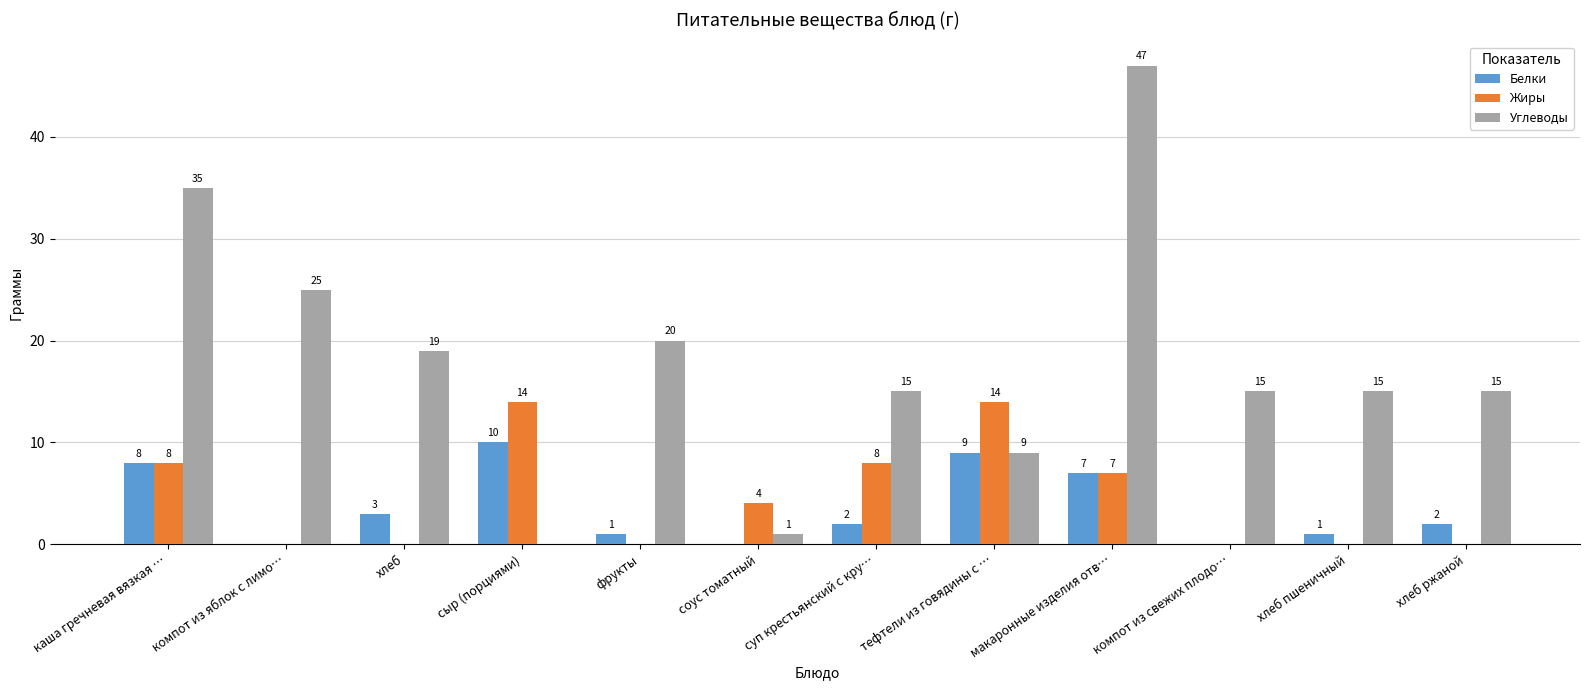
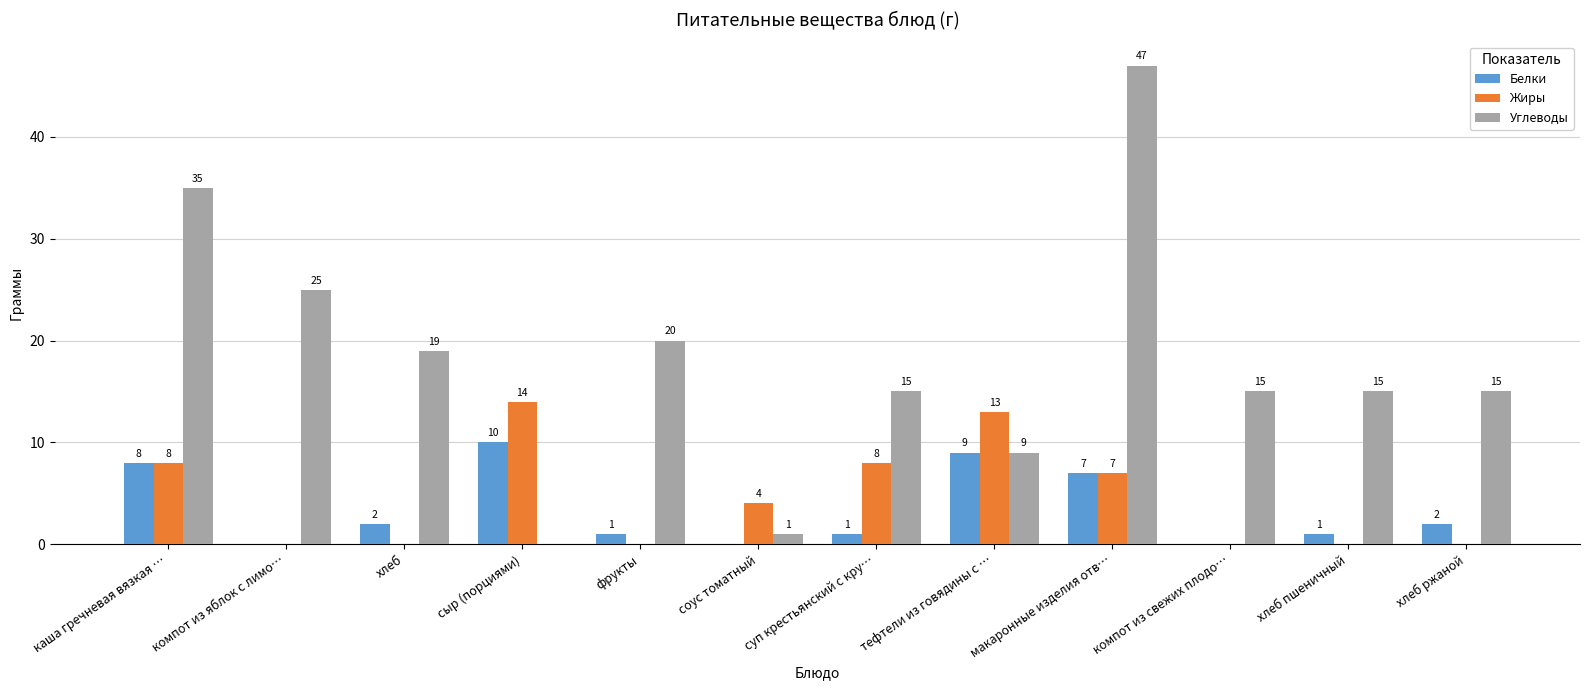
Белки, хлеб: 3 -> 2
Белки, суп крестьянский с кру…: 2 -> 1
Жиры, тефтели из говядины с …: 14 -> 13
